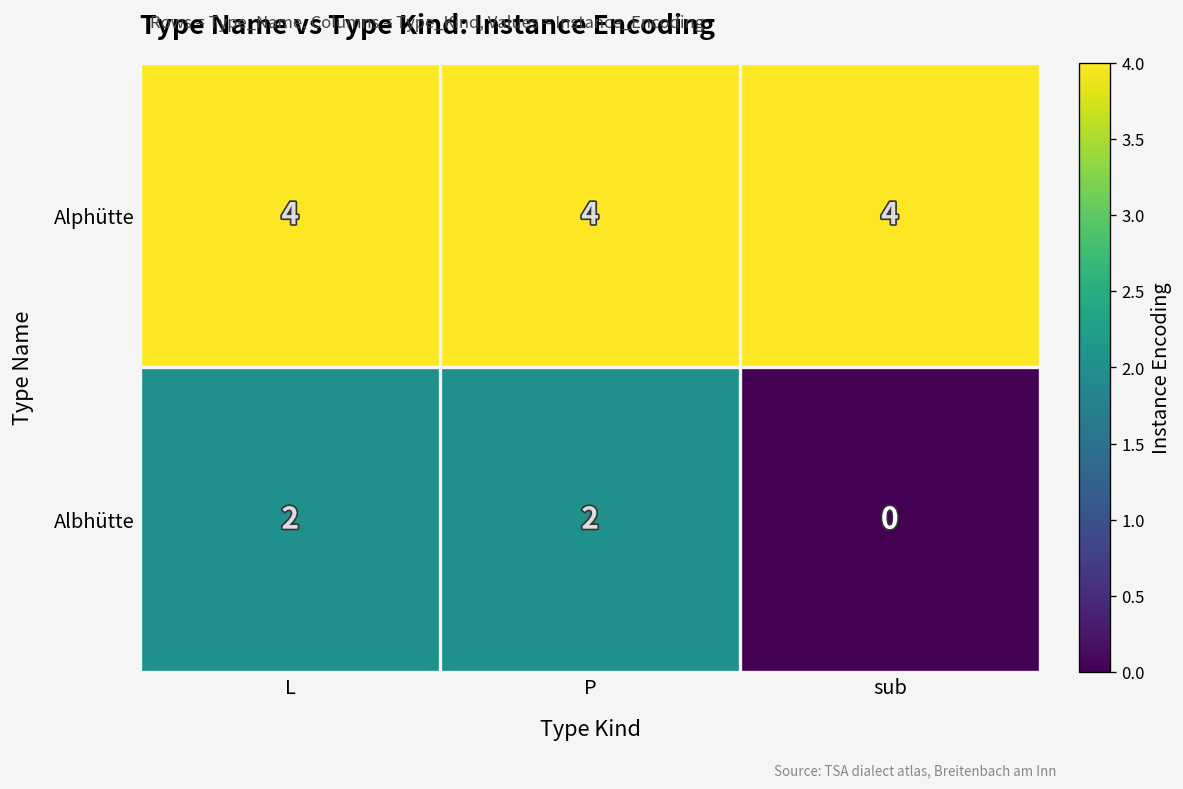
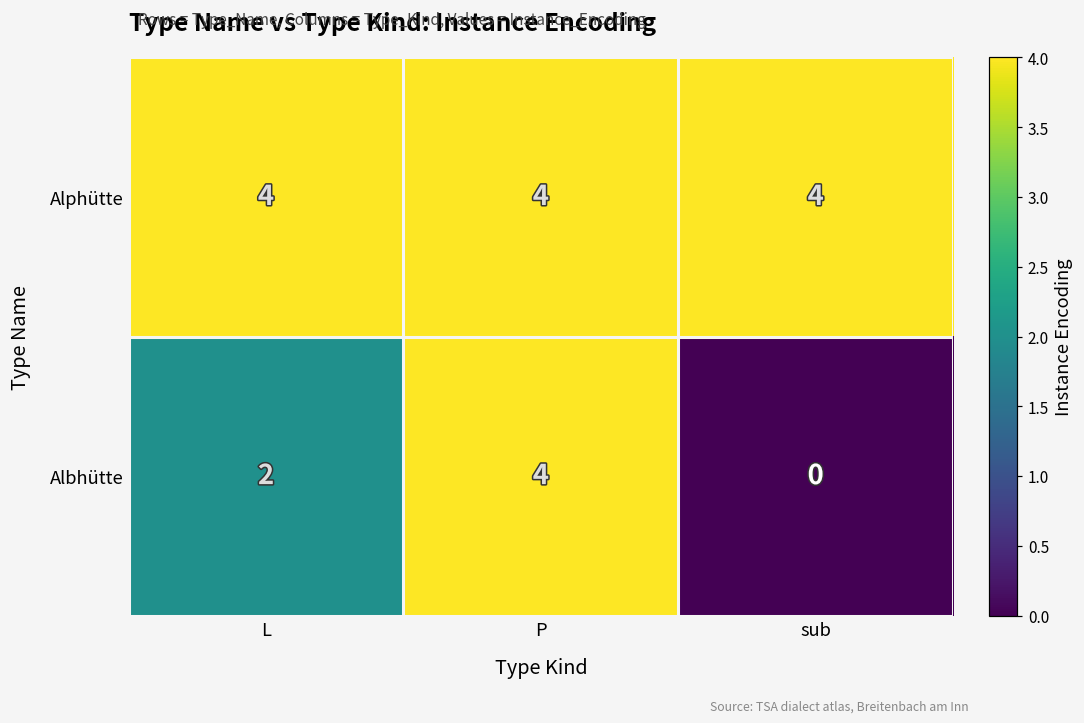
Albhütte, P: 2 -> 4
